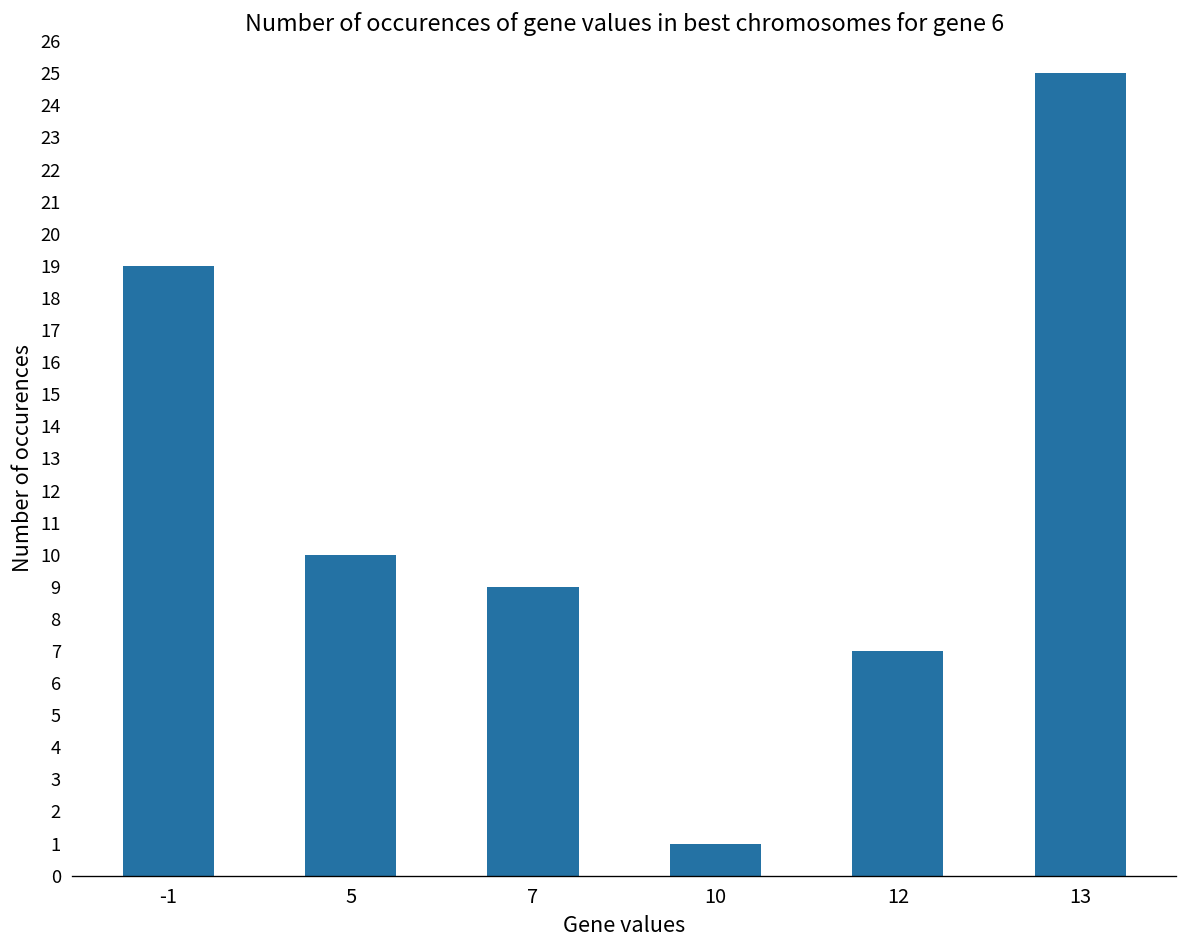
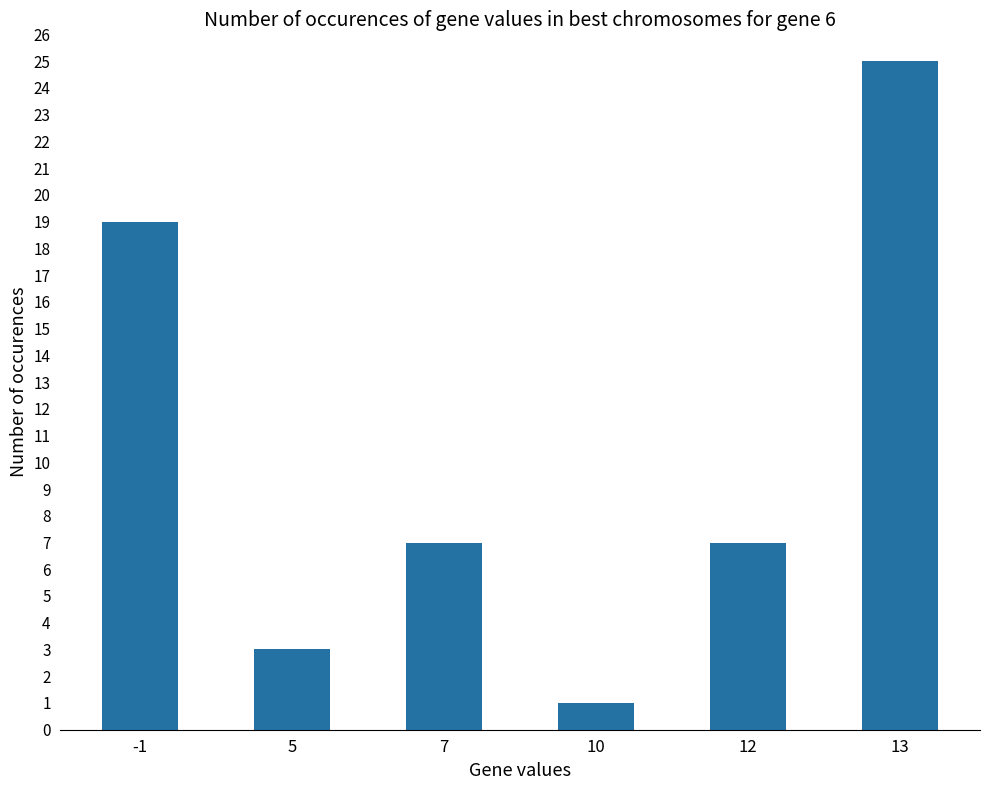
5: 10 -> 3
7: 9 -> 7
